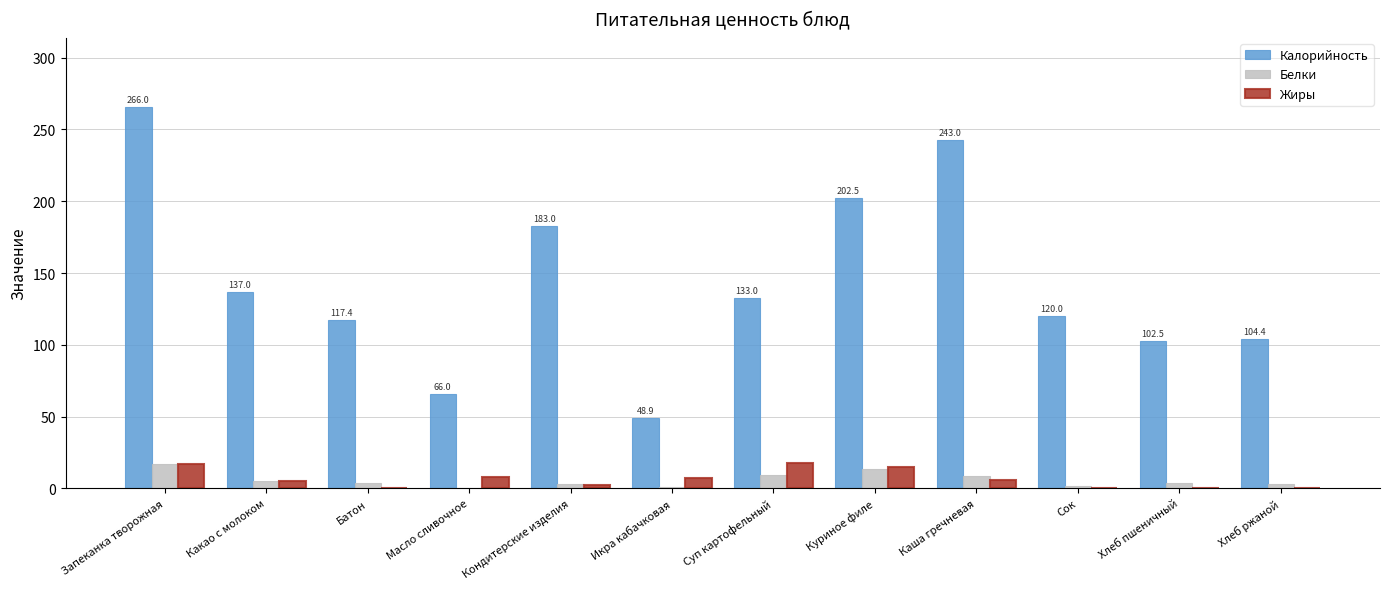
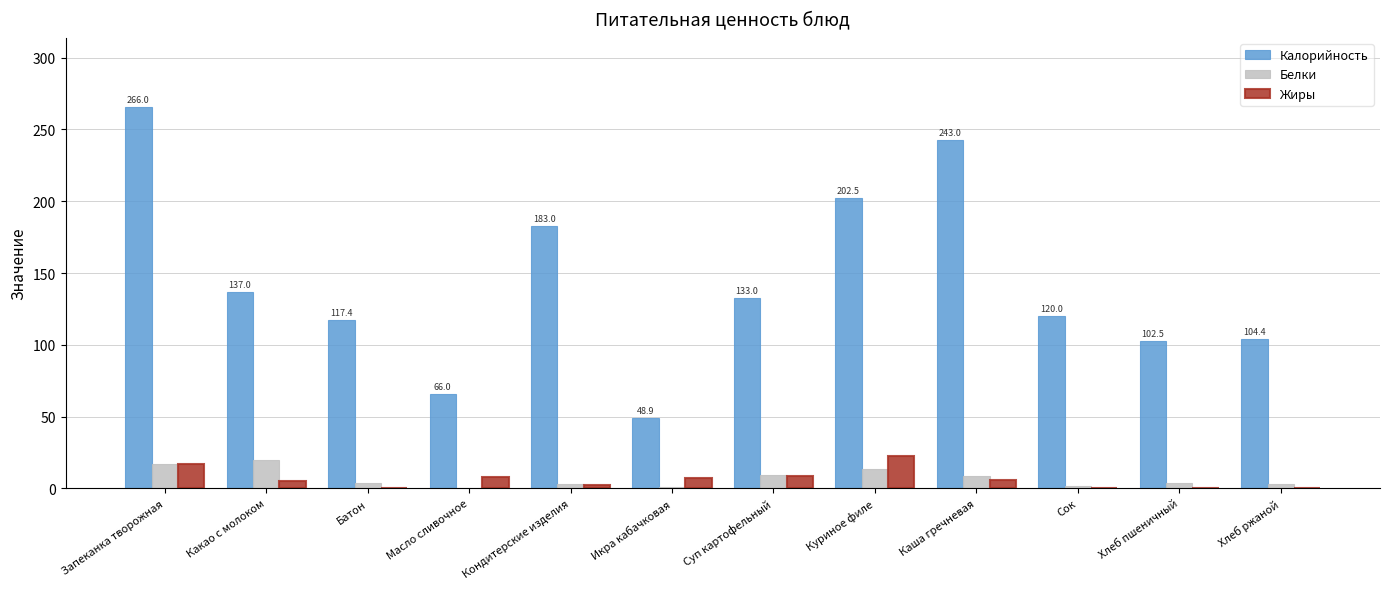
Белки, Какао с молоком: 5 -> 20
Жиры, Суп картофельный: 17 -> 9
Жиры, Куриное филе: 15 -> 22
